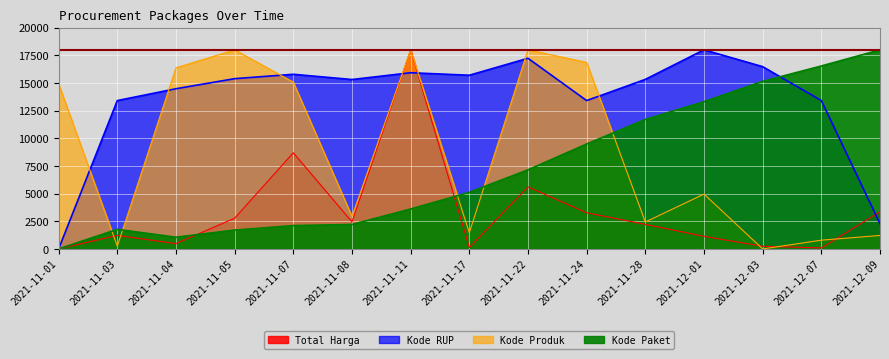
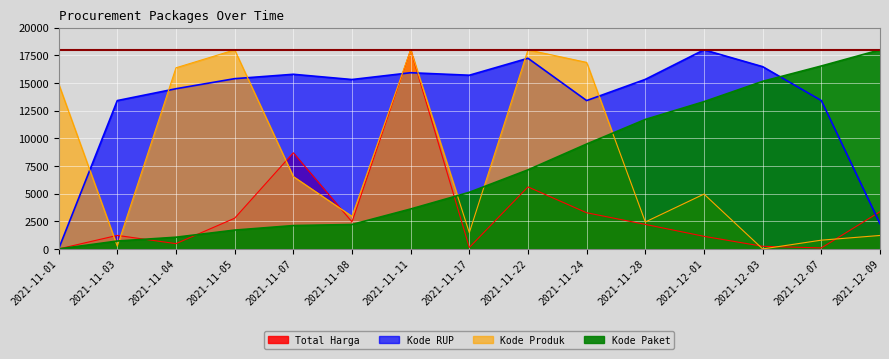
Kode Paket, 2021-11-03: 1800 -> 700
Kode Produk, 2021-11-07: 15100 -> 6500
